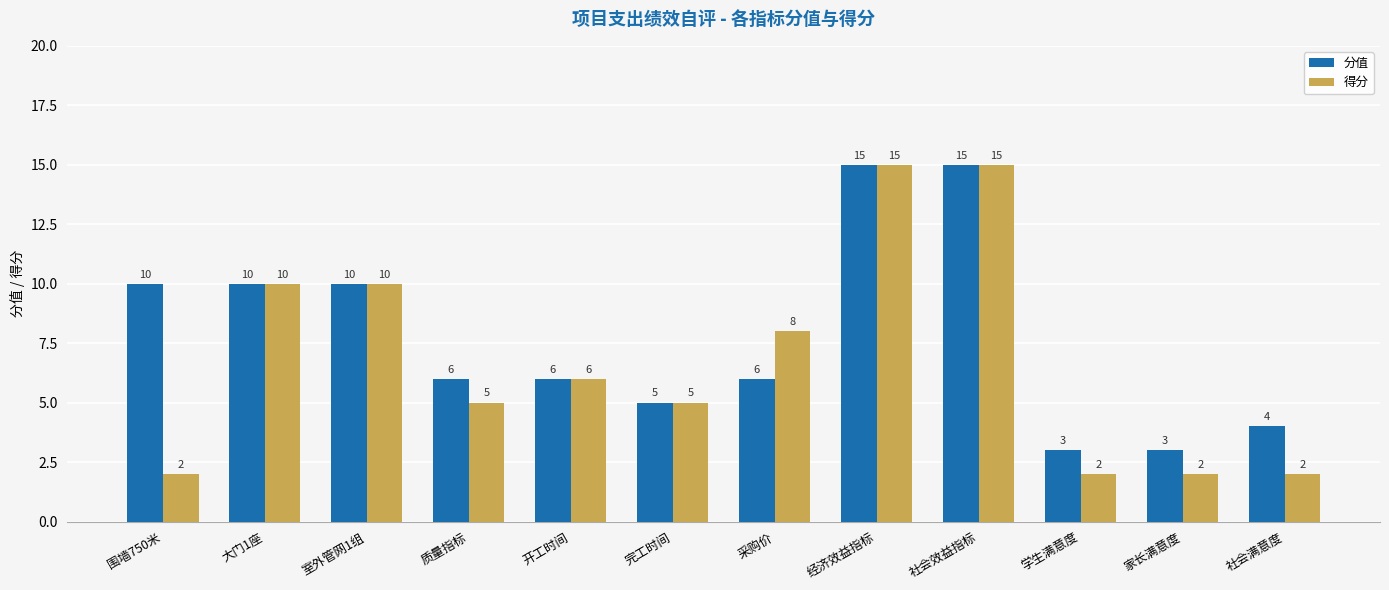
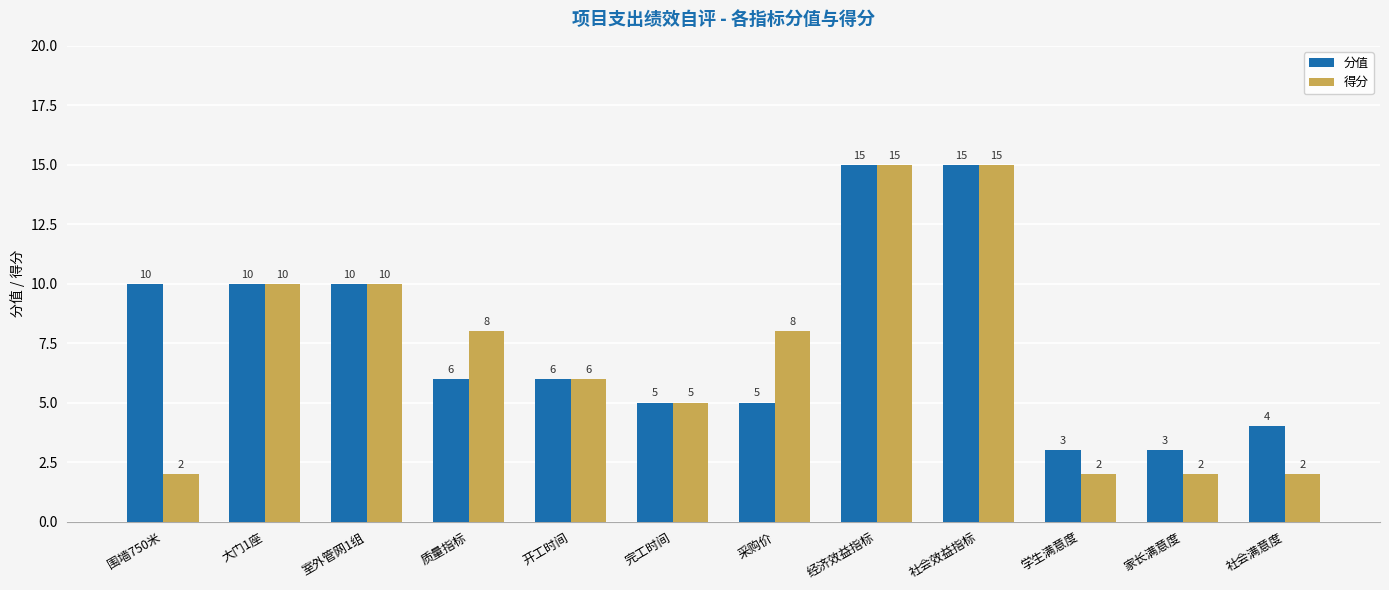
得分, 质量指标: 5 -> 8
分值, 采购价: 6 -> 5
